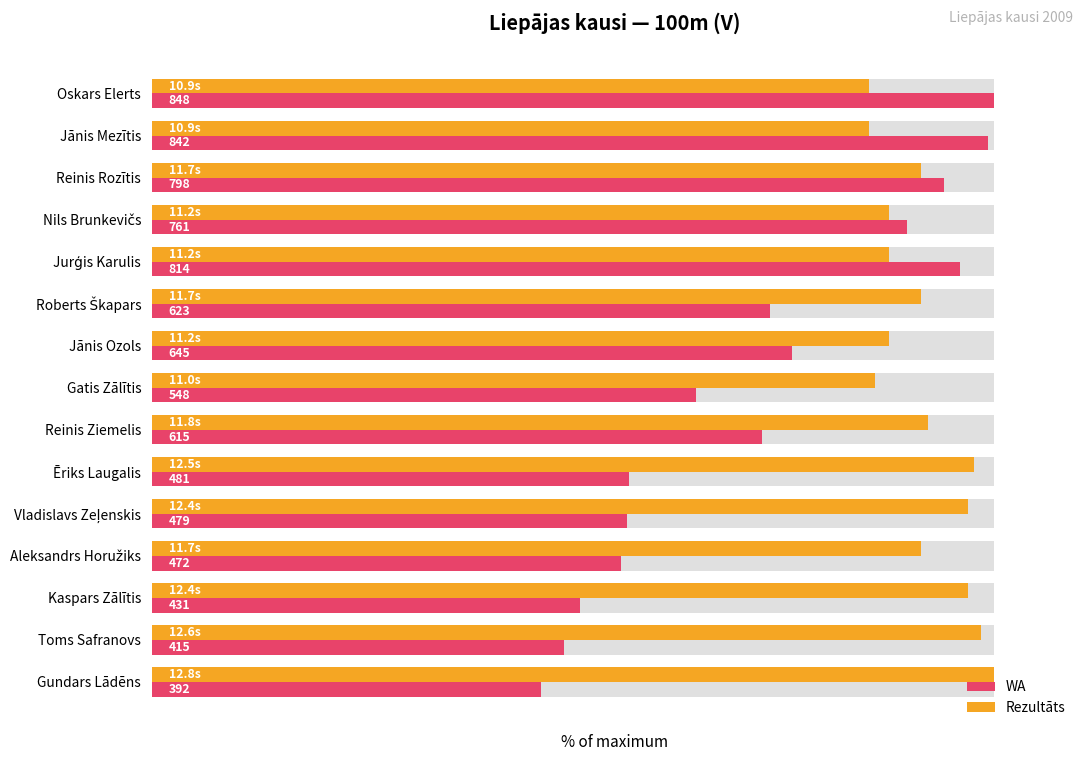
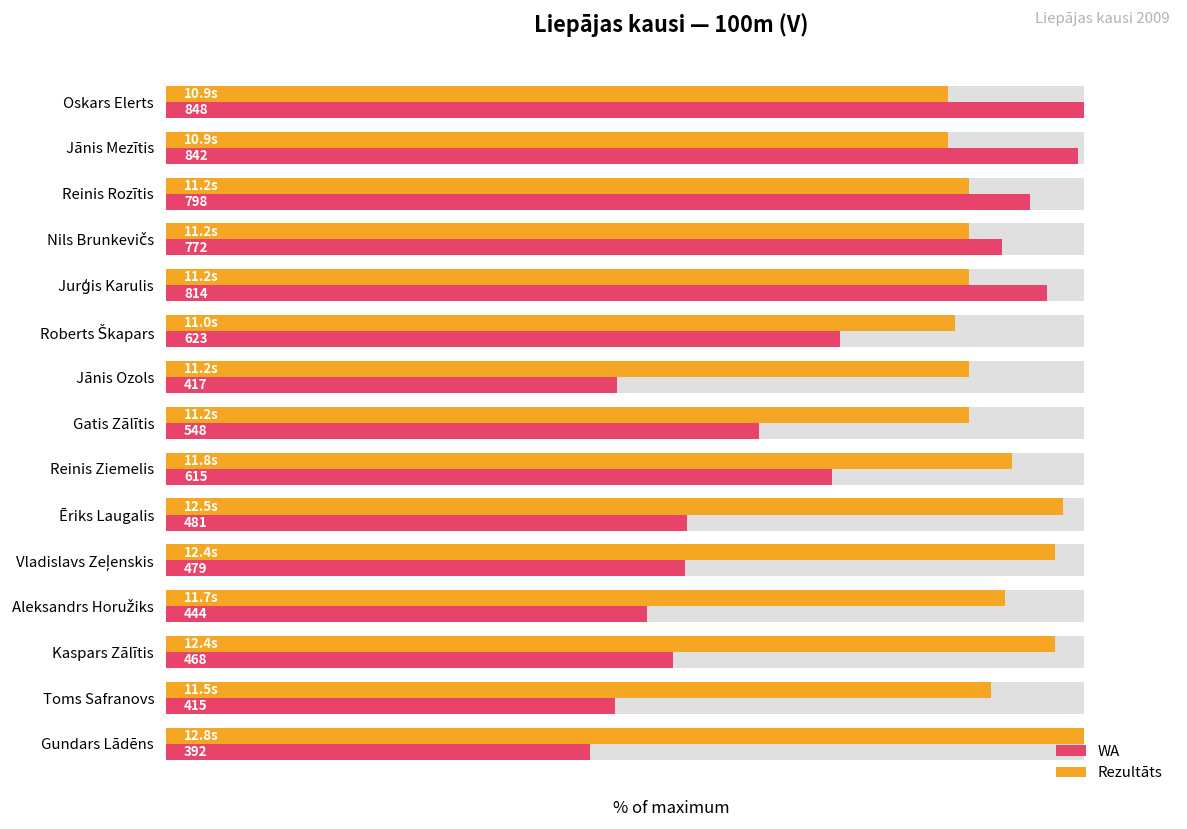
Rezultāts, Reinis Rozītis: 11.7s -> 11.2s
WA, Nils Brunkevičs: 761 -> 772
Rezultāts, Roberts Škapars: 11.7s -> 11.0s
WA, Jānis Ozols: 645 -> 417
Rezultāts, Gatis Zālītis: 11.0s -> 11.2s
WA, Aleksandrs Horužiks: 472 -> 444
WA, Kaspars Zālītis: 431 -> 468
Rezultāts, Toms Safranovs: 12.6s -> 11.5s
